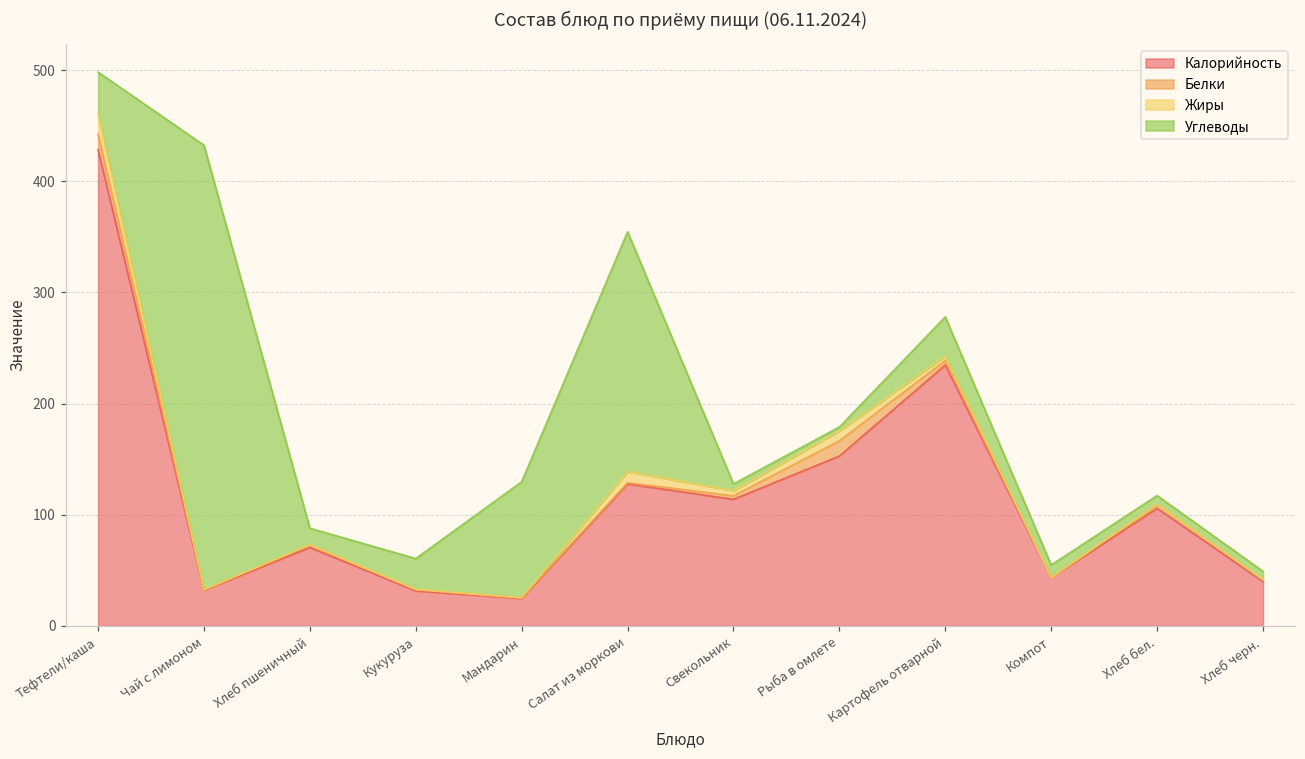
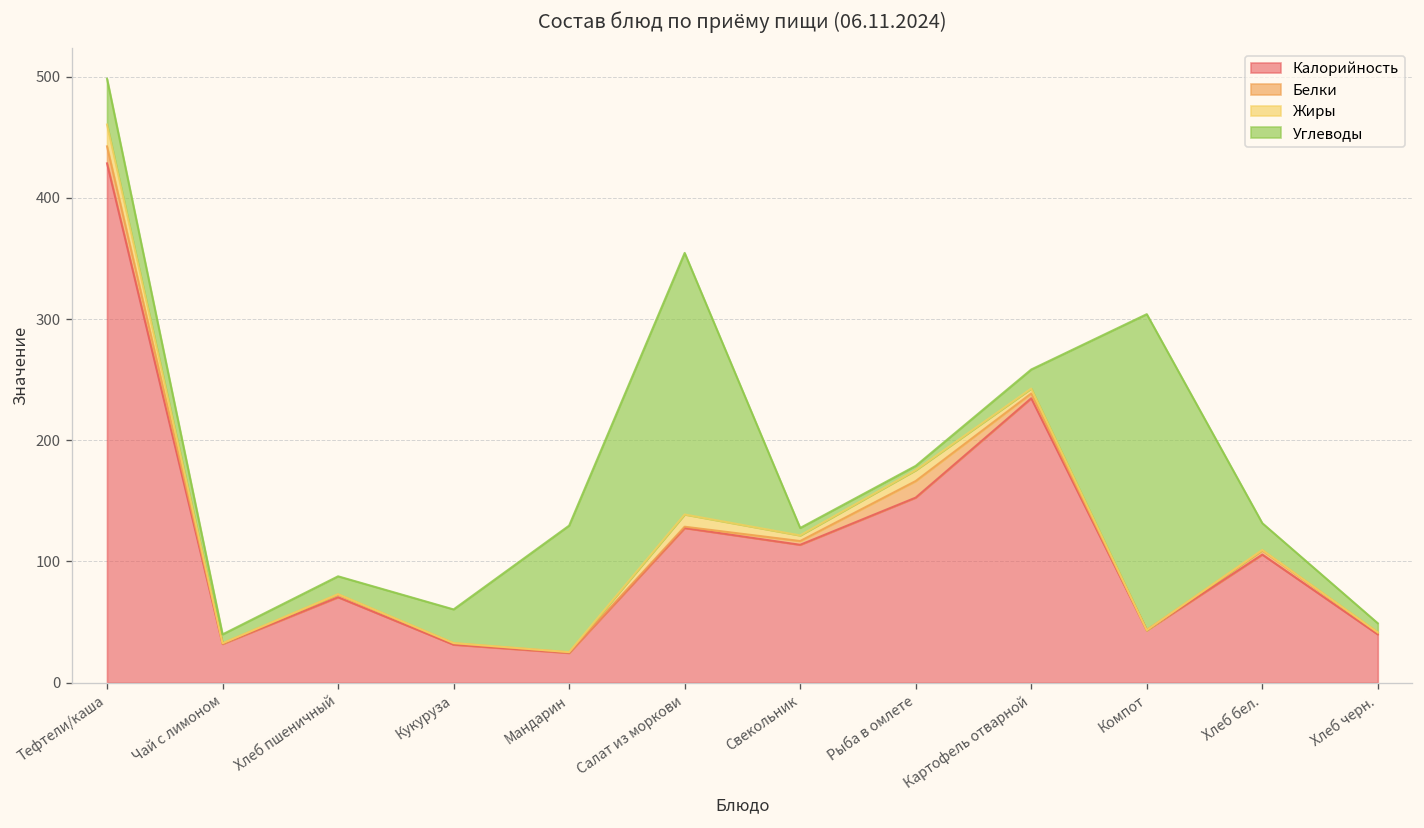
Углеводы, Чай с лимоном: 400 -> 7
Углеводы, Картофель отварной: 35 -> 16
Углеводы, Компот: 11 -> 261
Углеводы, Хлеб бел.: 8 -> 22
